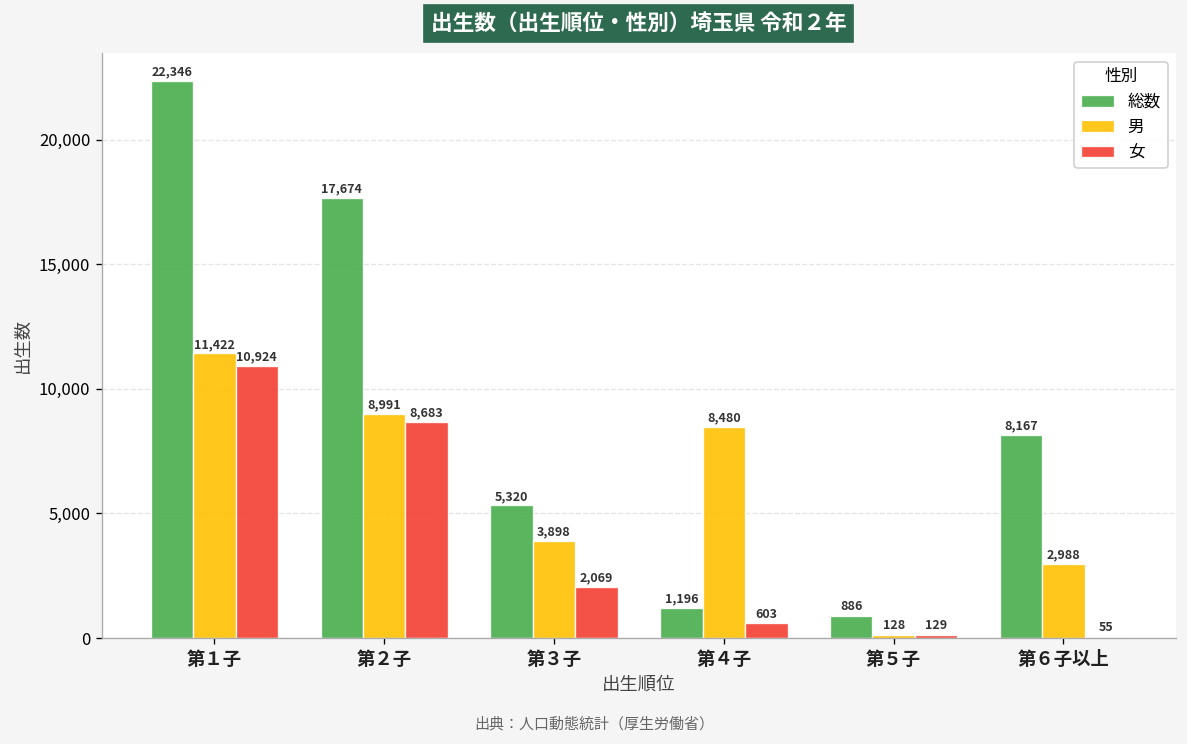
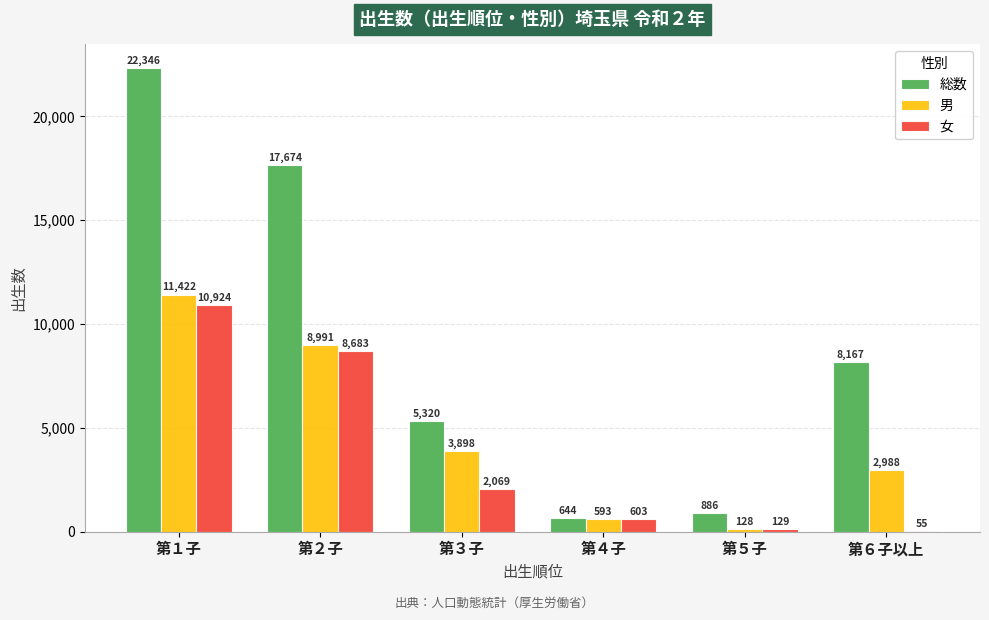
総数, 第４子: 1,196 -> 644
男, 第４子: 8,480 -> 593
